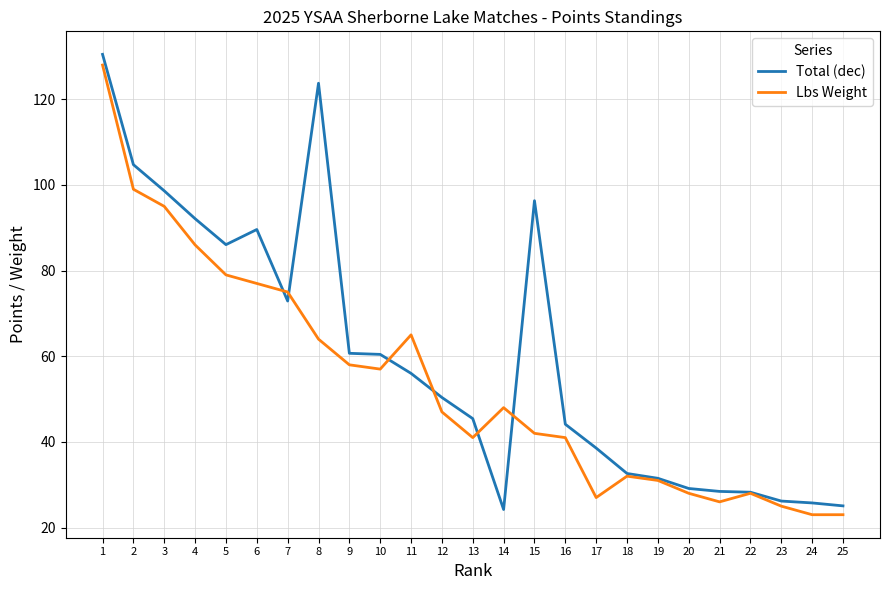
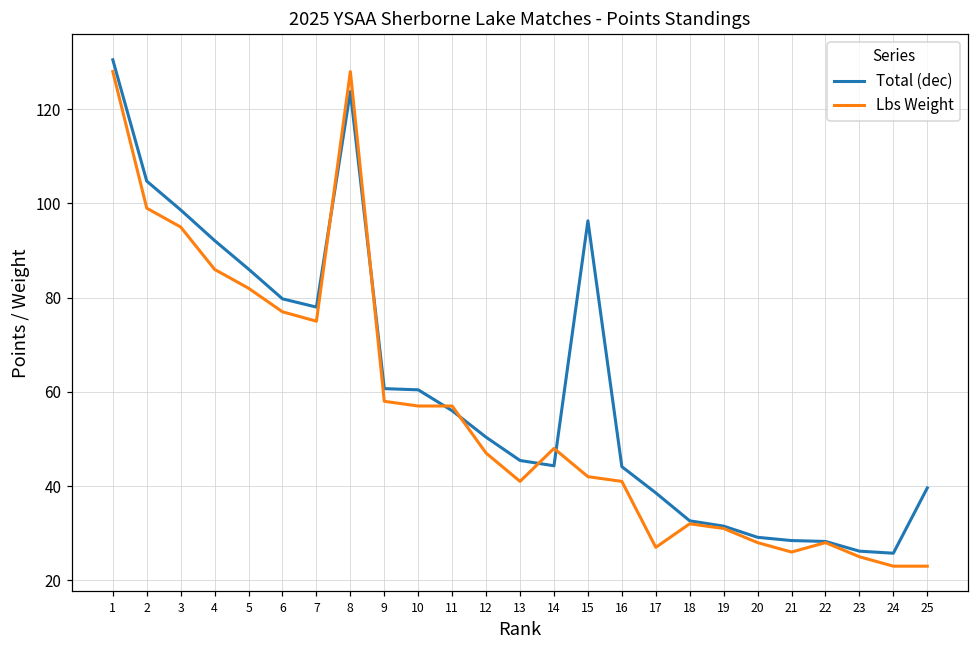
Lbs Weight, 5: 79 -> 82
Total (dec), 6: 90 -> 80
Total (dec), 7: 73 -> 78
Lbs Weight, 8: 64 -> 128
Lbs Weight, 11: 65 -> 57
Total (dec), 14: 24 -> 44
Total (dec), 25: 25 -> 40
